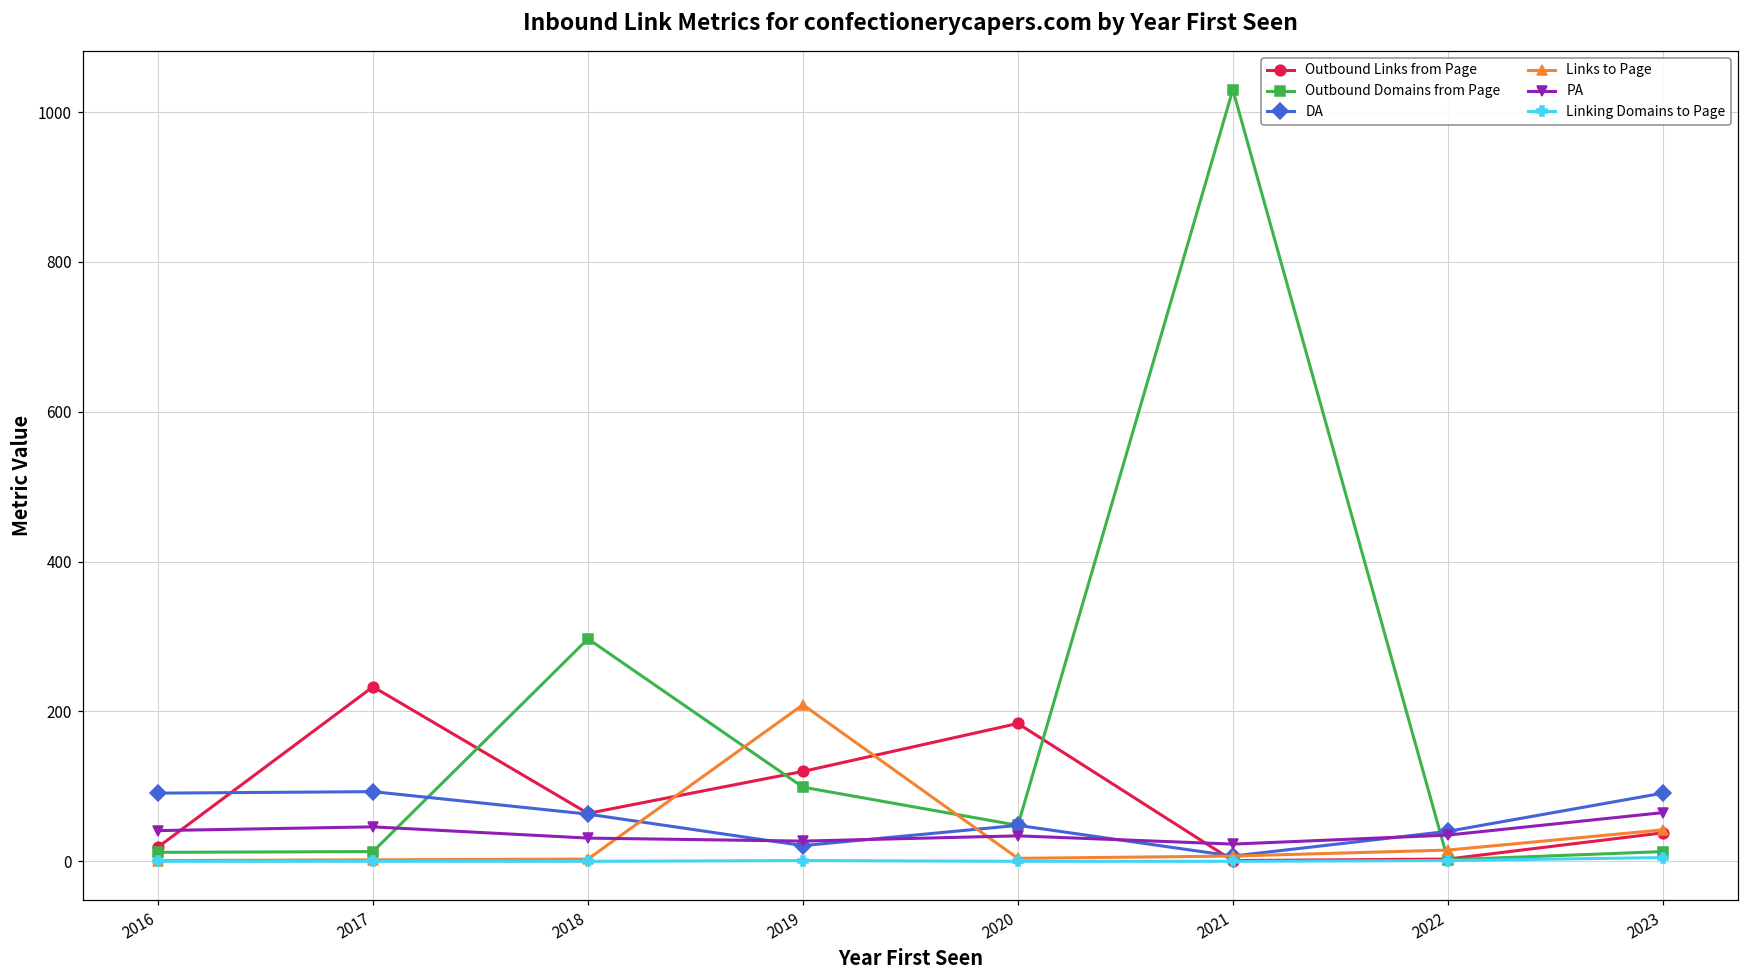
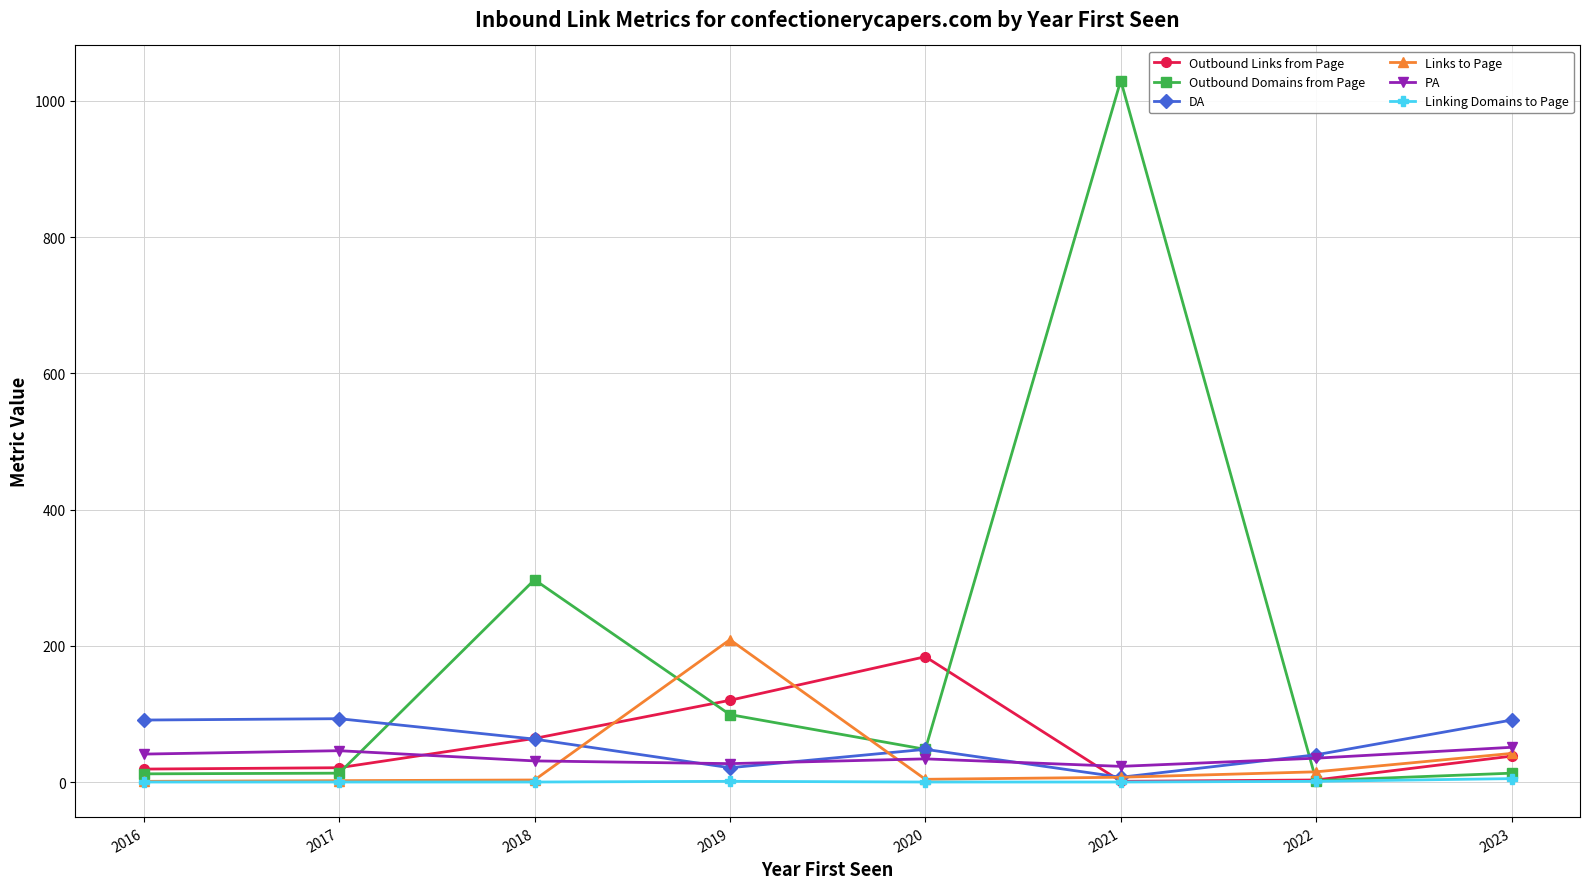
Outbound Links from Page, 2017: 230 -> 20
PA, 2023: 70 -> 50
